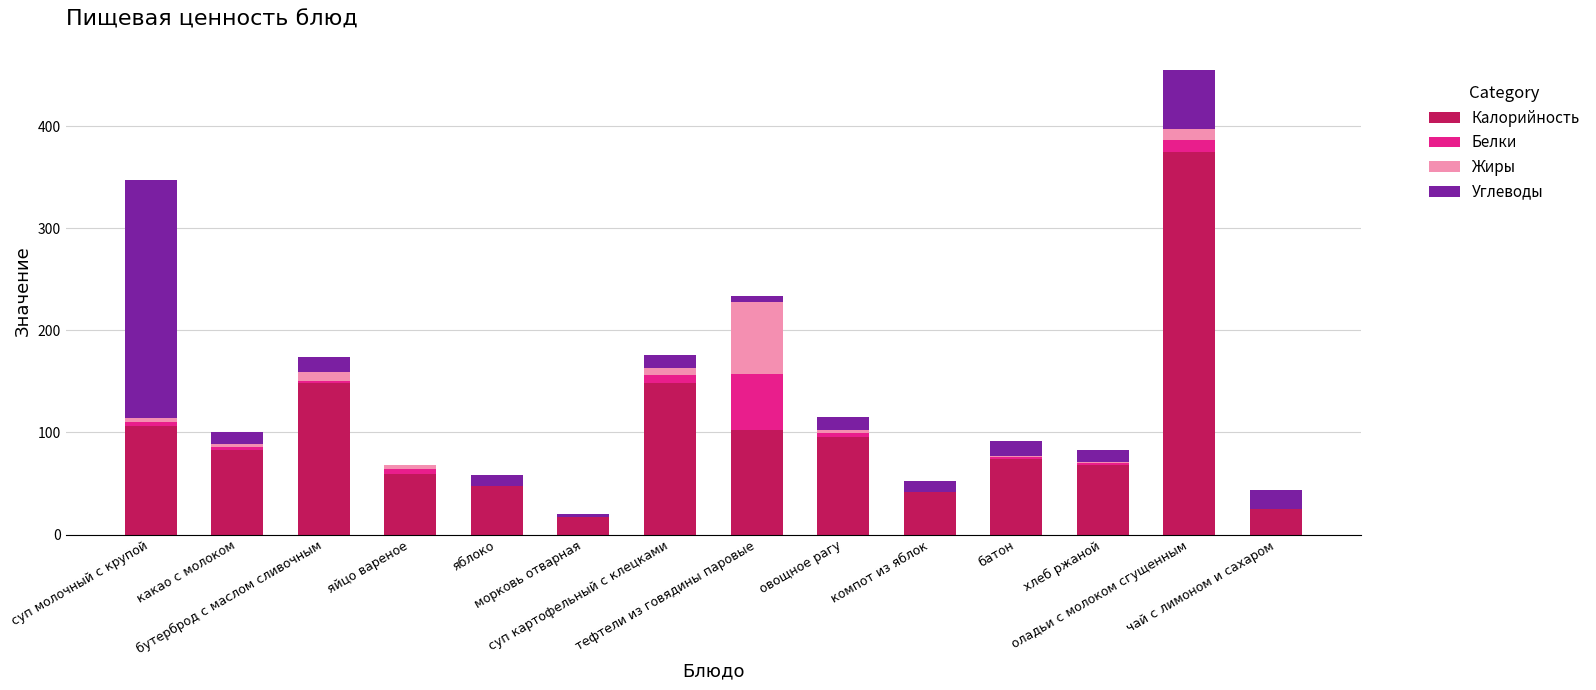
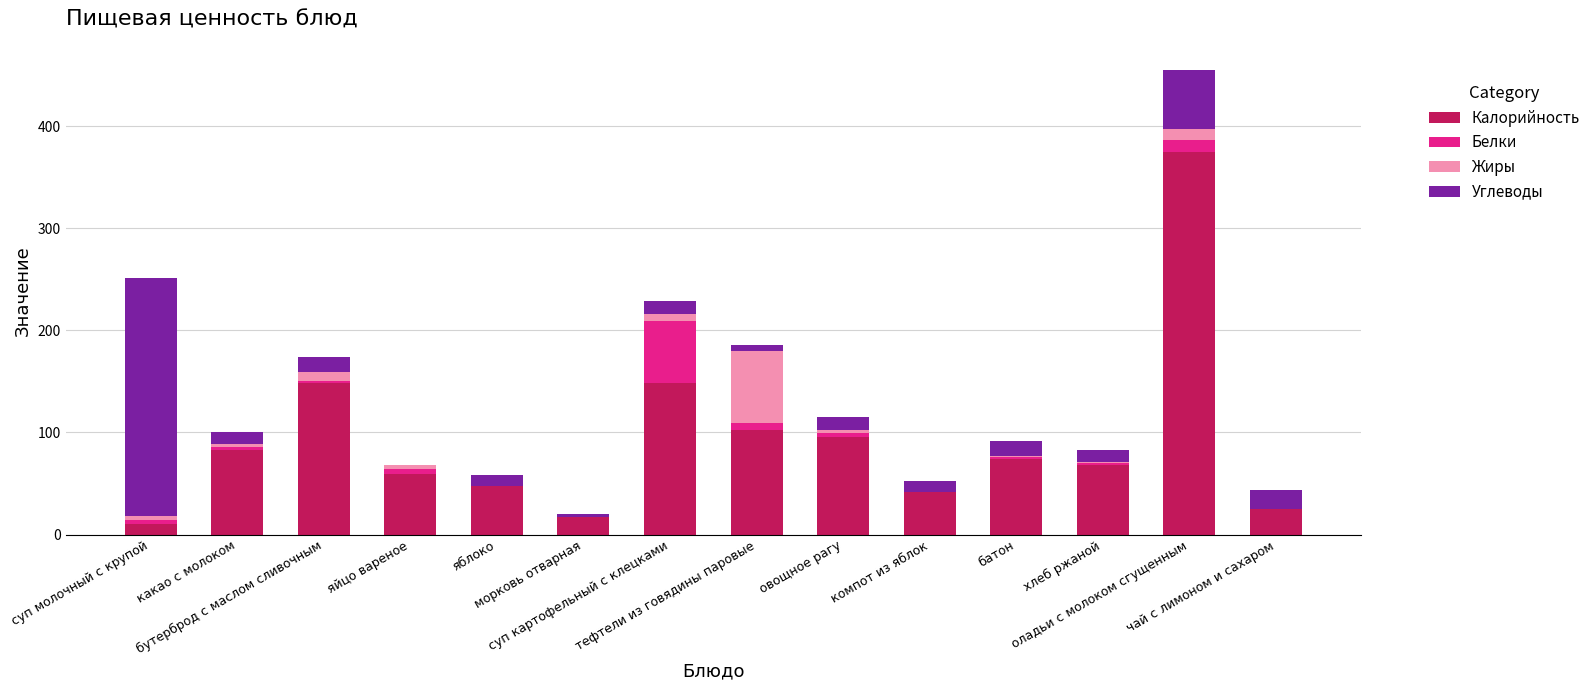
Калорийность, суп молочный с крупой: 106 -> 10
Белки, суп картофельный с клецками: 8 -> 61
Белки, тефтели из говядины паровые: 55 -> 7
